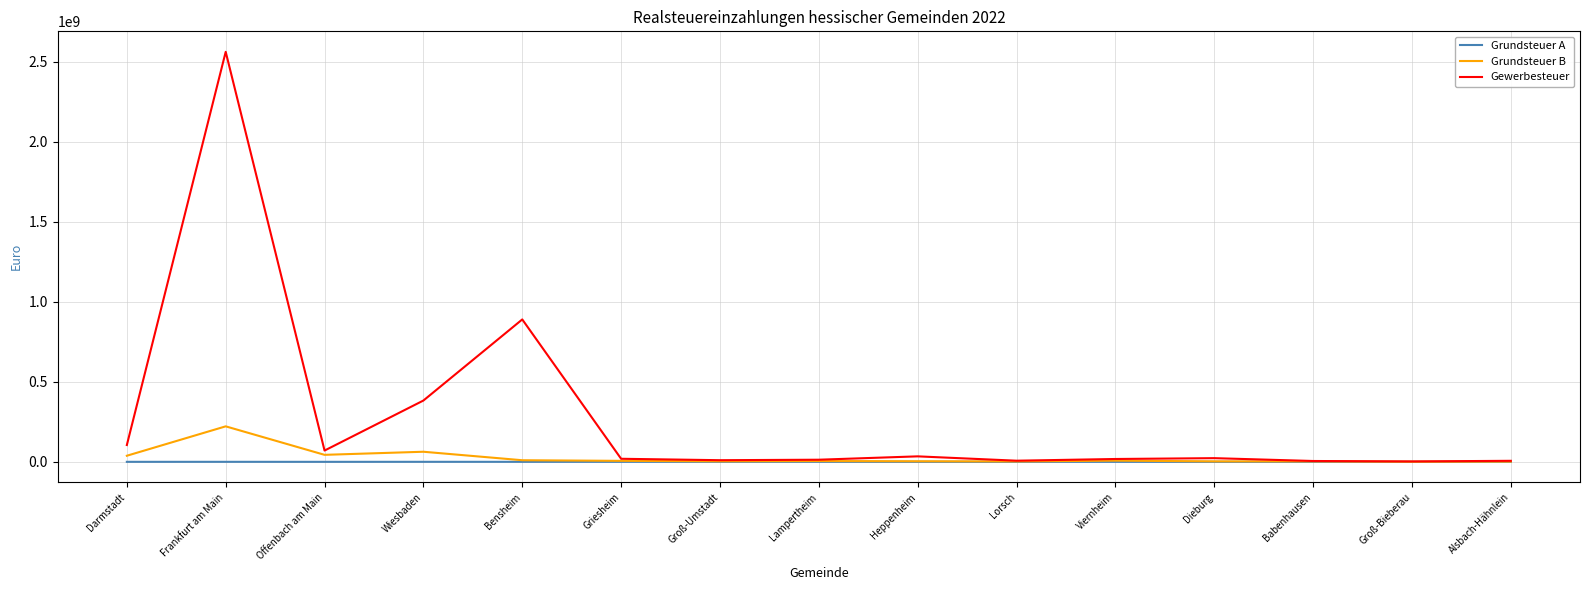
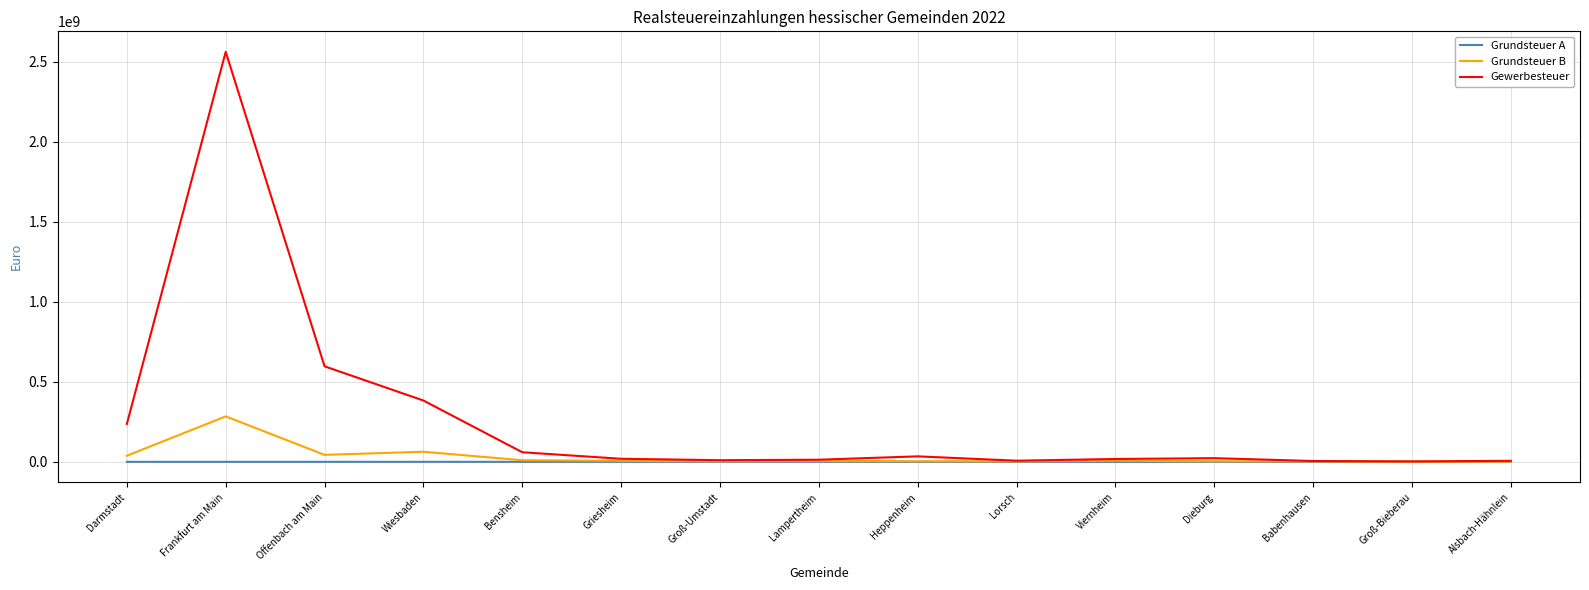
Gewerbesteuer, Darmstadt: 110000000 -> 240000000
Grundsteuer B, Frankfurt am Main: 220000000 -> 280000000
Gewerbesteuer, Offenbach am Main: 70000000 -> 600000000
Gewerbesteuer, Bensheim: 890000000 -> 60000000
